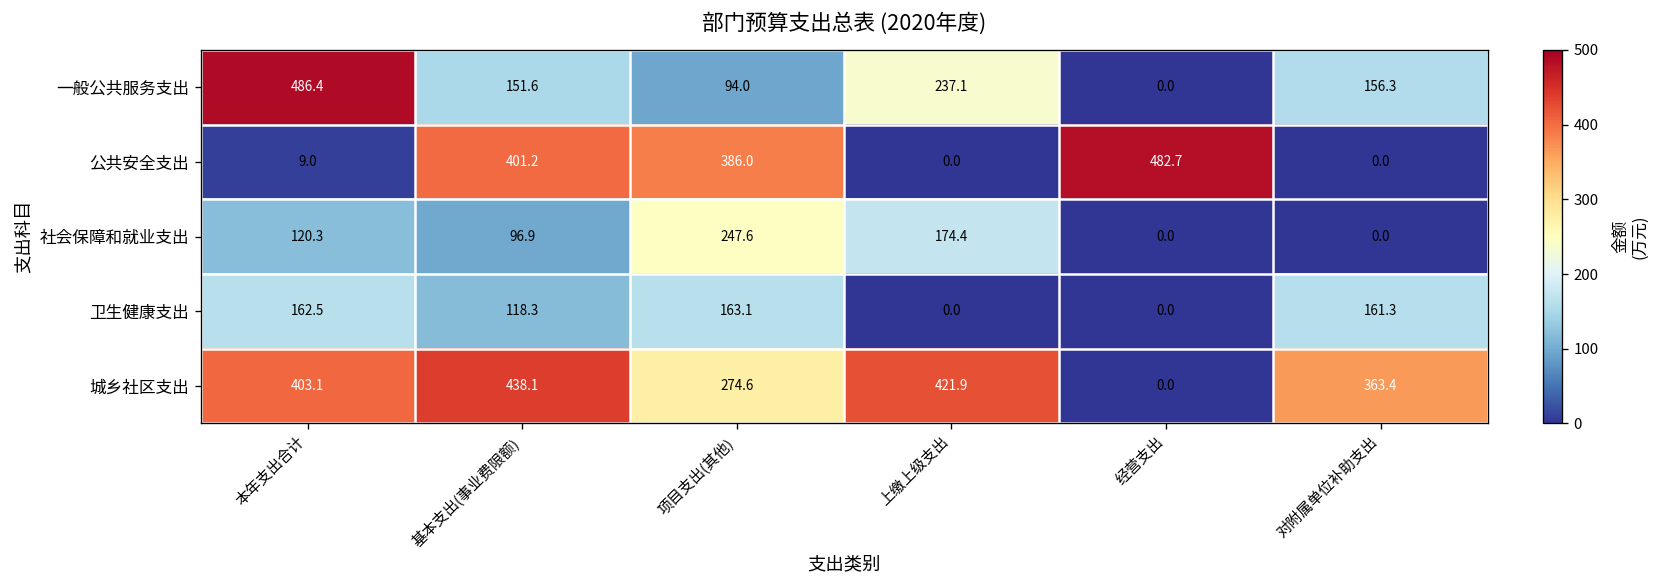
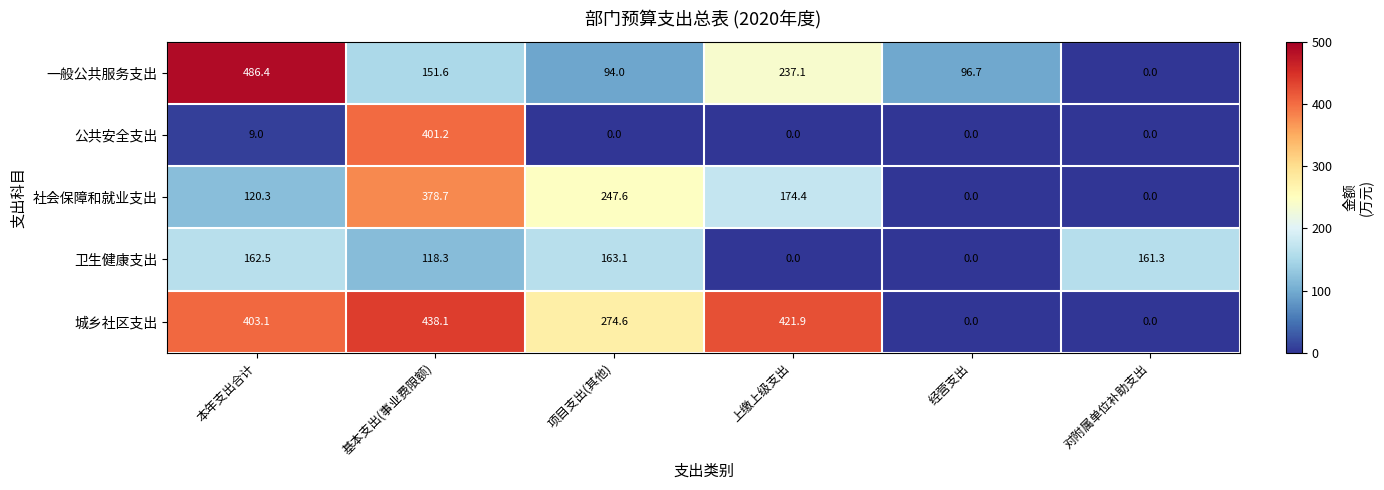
一般公共服务支出, 经营支出: 0.0 -> 96.7
一般公共服务支出, 对附属单位补助支出: 156.3 -> 0.0
公共安全支出, 项目支出(其他): 386.0 -> 0.0
公共安全支出, 经营支出: 482.7 -> 0.0
社会保障和就业支出, 基本支出(事业费限额): 96.9 -> 378.7
城乡社区支出, 对附属单位补助支出: 363.4 -> 0.0
